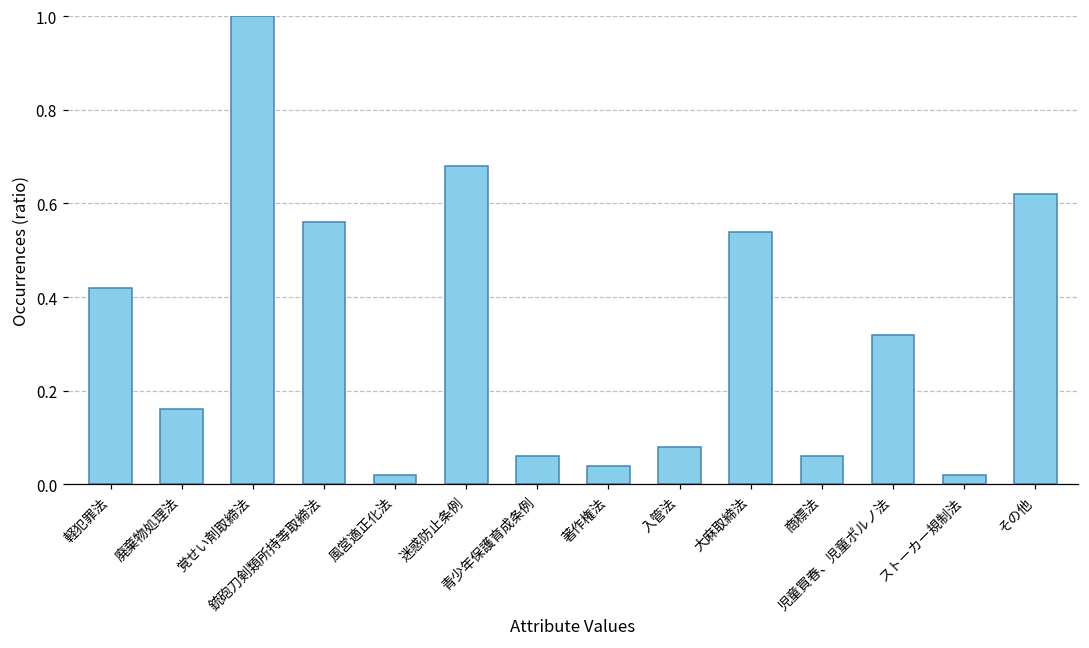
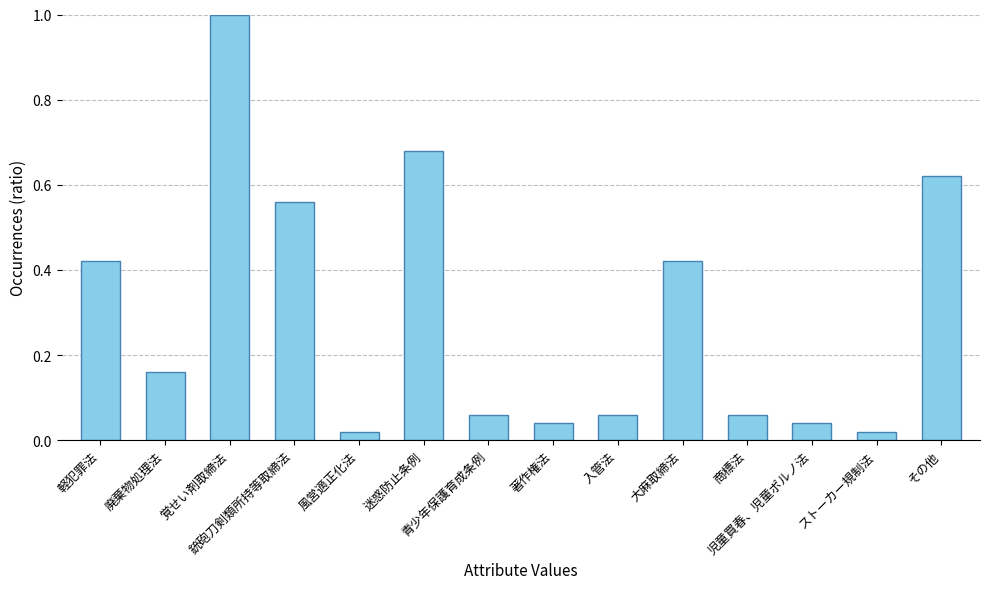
入管法: 0.08 -> 0.06
大麻取締法: 0.54 -> 0.42
児童買春、児童ポルノ法: 0.32 -> 0.04
